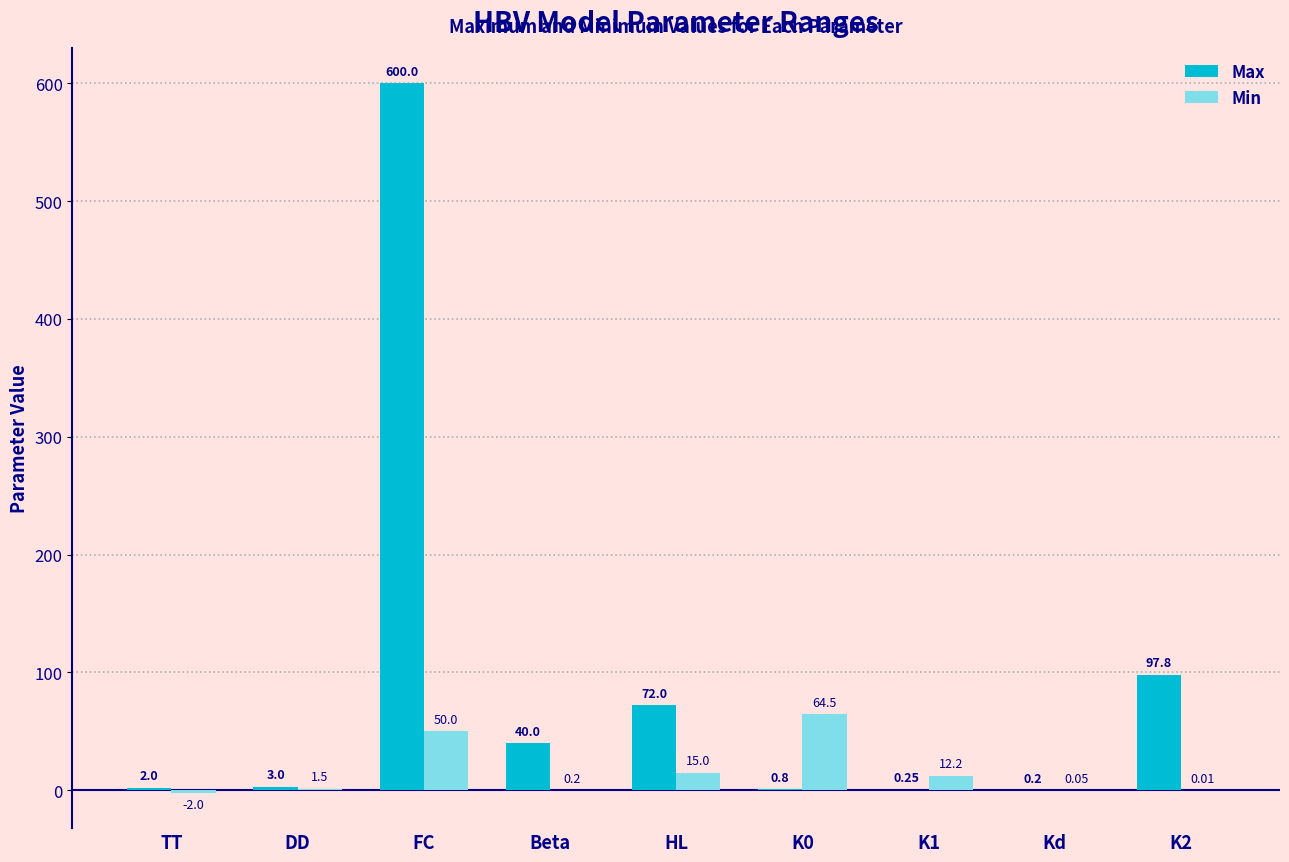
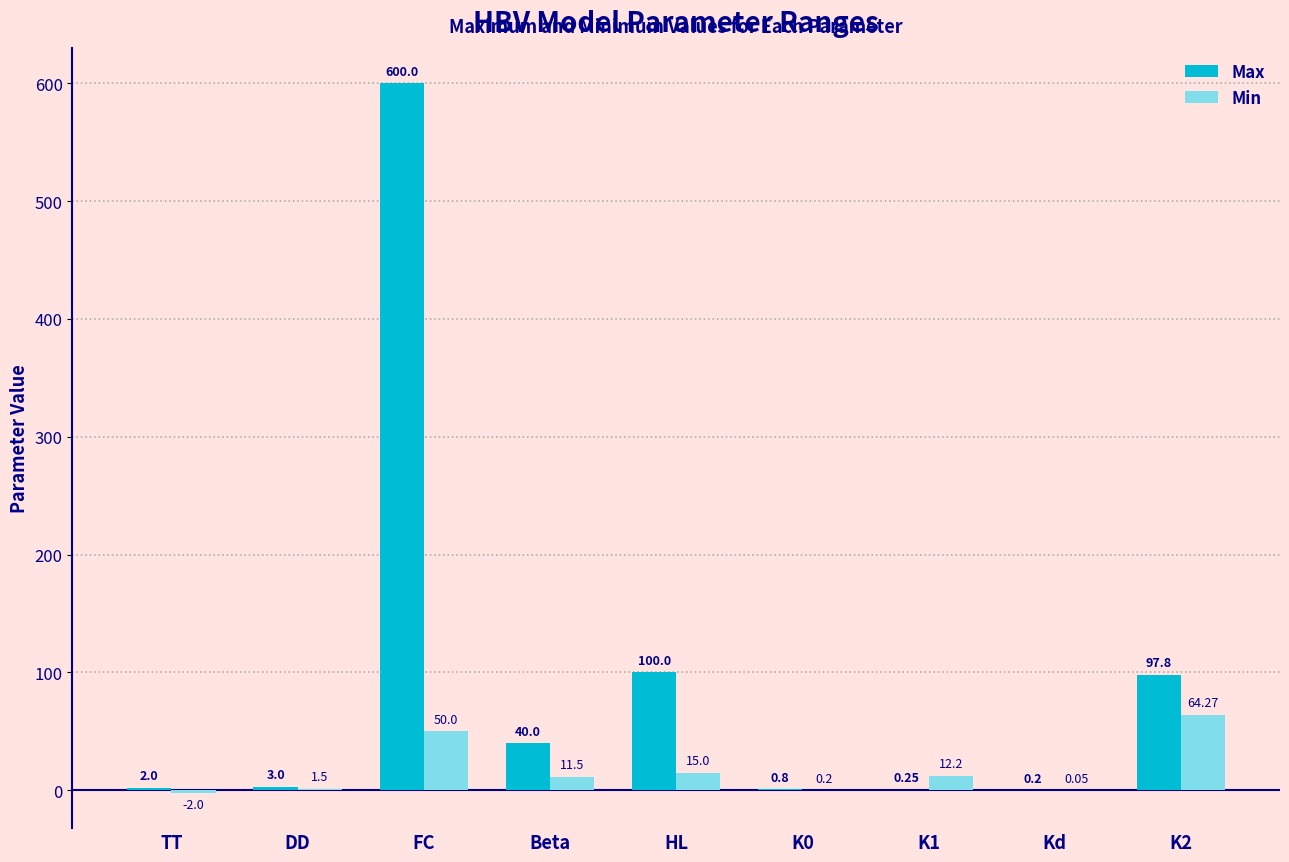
Min, Beta: 0.2 -> 11.5
Max, HL: 72.0 -> 100.0
Min, K0: 64.5 -> 0.2
Min, K2: 0.01 -> 64.27
